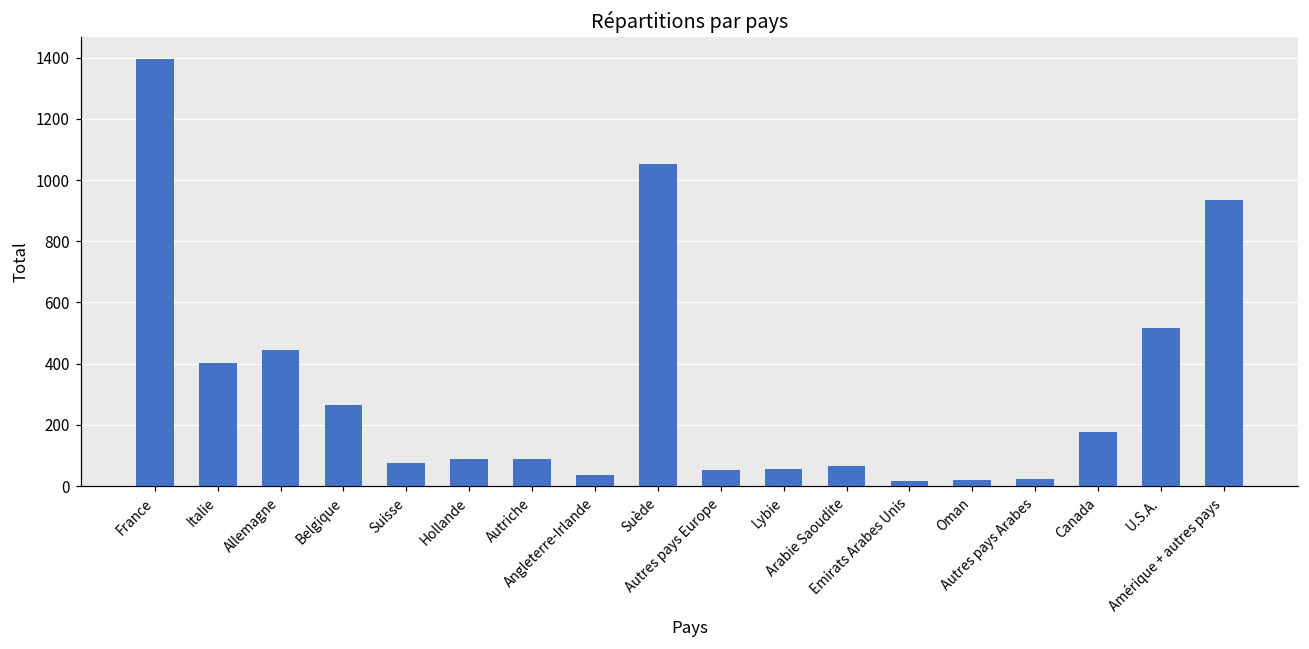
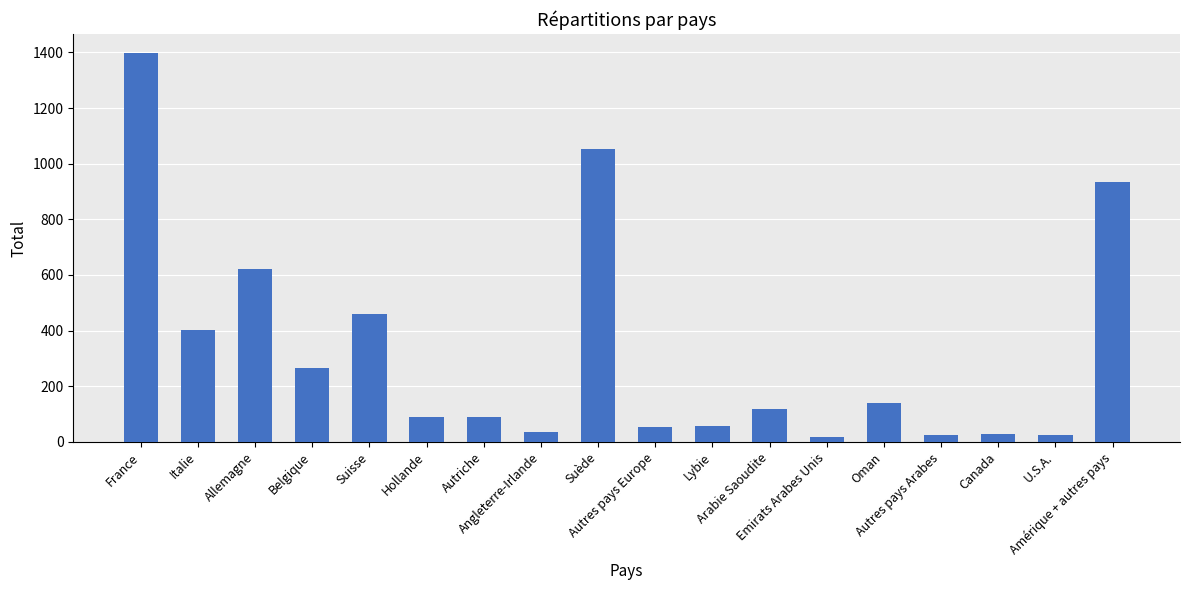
Allemagne: 450 -> 620
Suisse: 80 -> 460
Arabie Saoudite: 70 -> 120
Oman: 20 -> 140
Canada: 180 -> 30
U.S.A.: 520 -> 20
